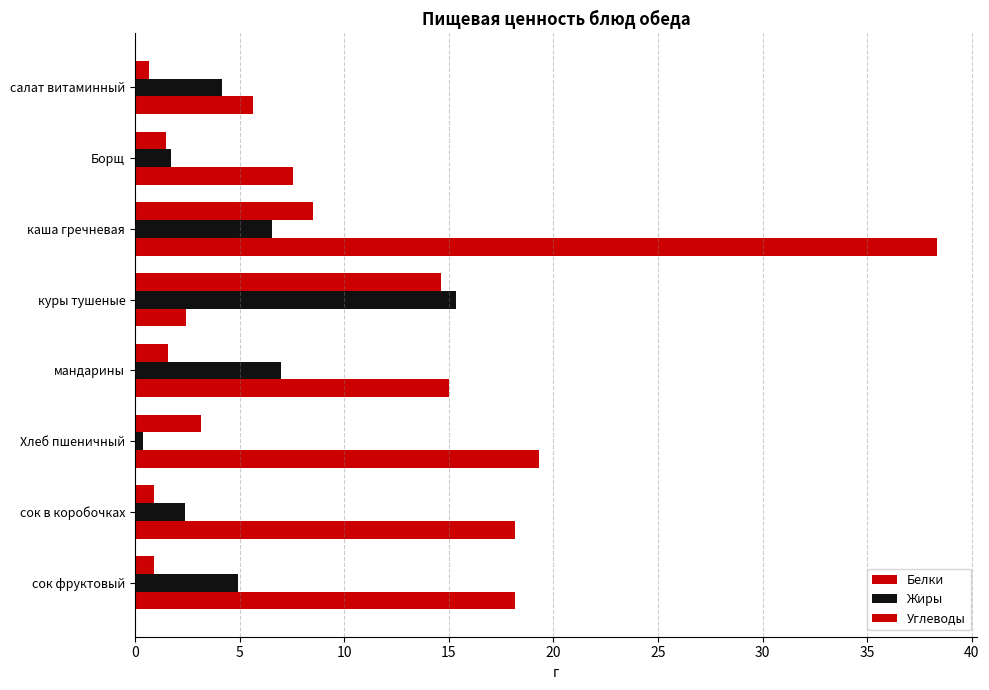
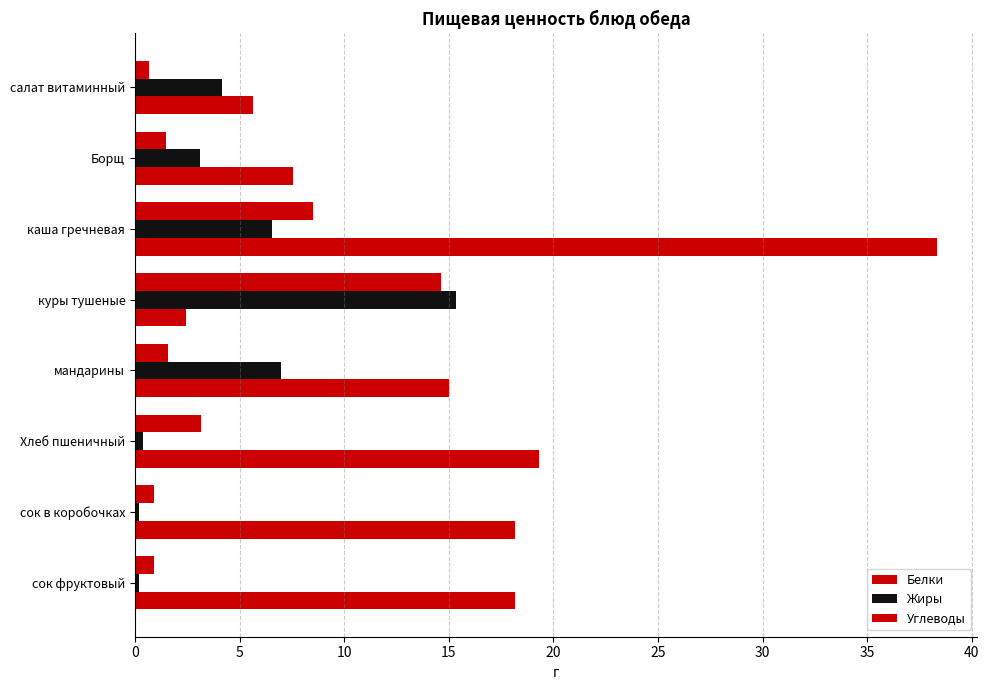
Жиры, Борщ: 1.7 -> 3.1
Жиры, сок в коробочках: 2.4 -> 0.2
Жиры, сок фруктовый: 4.9 -> 0.2
